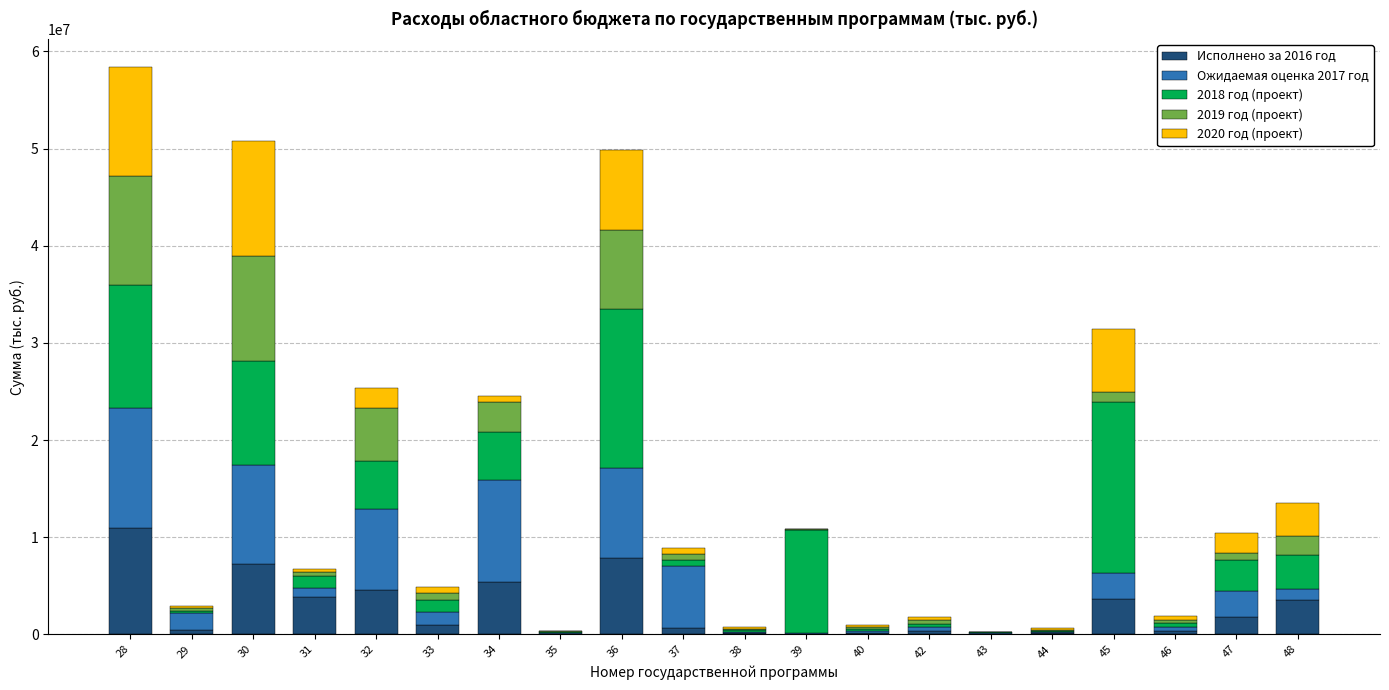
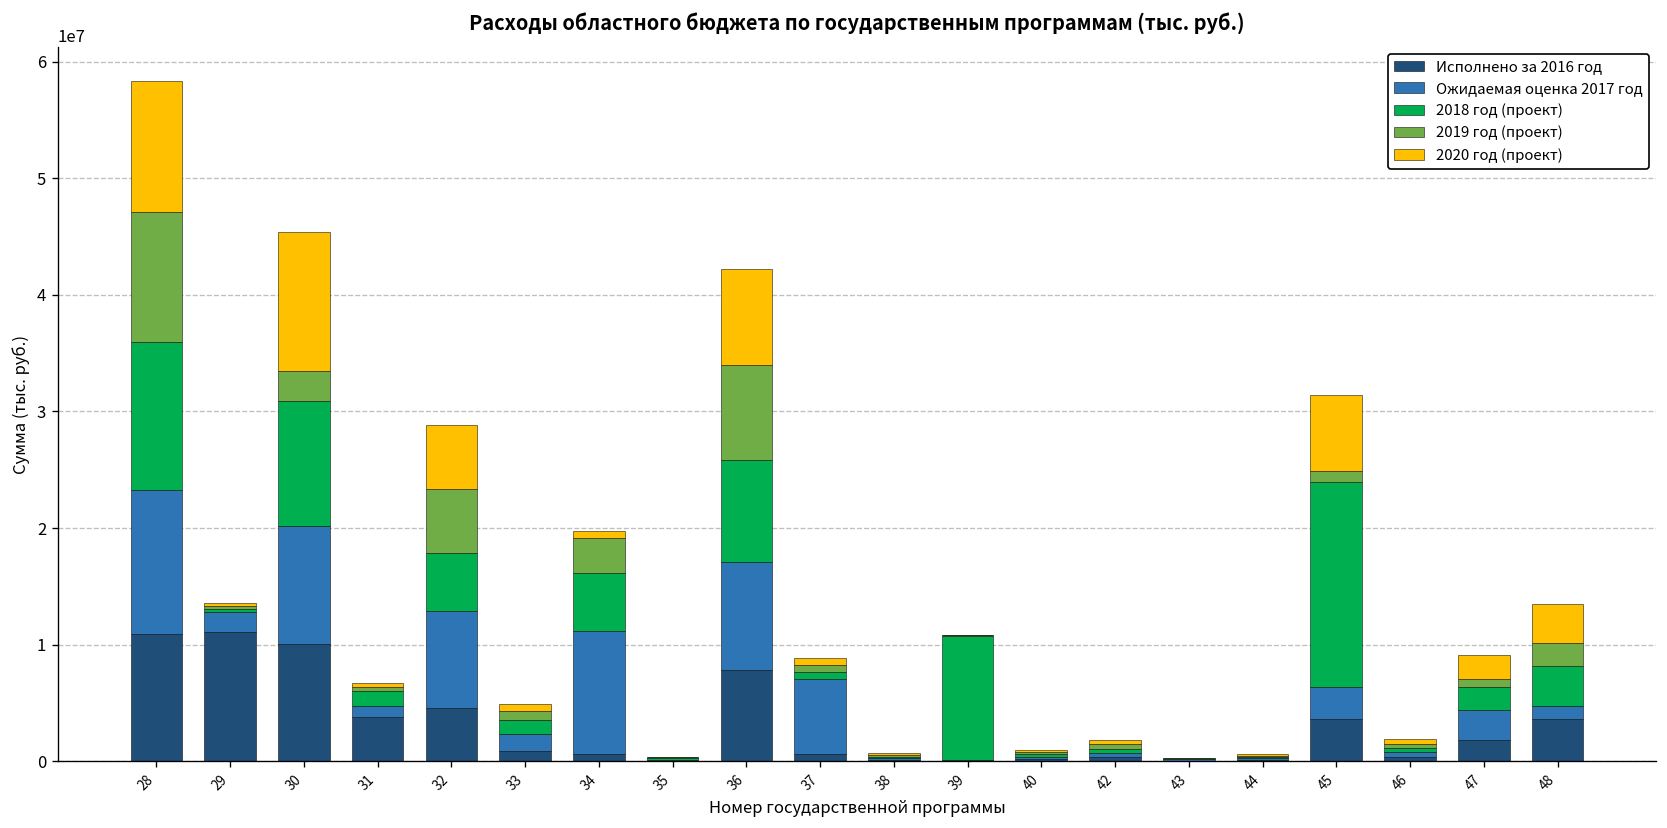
Исполнено за 2016 год, 29: 0 -> 11000000
Исполнено за 2016 год, 30: 7000000 -> 10000000
2019 год (проект), 30: 11000000 -> 3000000
2020 год (проект), 32: 2000000 -> 5000000
Исполнено за 2016 год, 34: 5000000 -> 1000000
2018 год (проект), 36: 16000000 -> 9000000
2018 год (проект), 47: 3000000 -> 2000000
